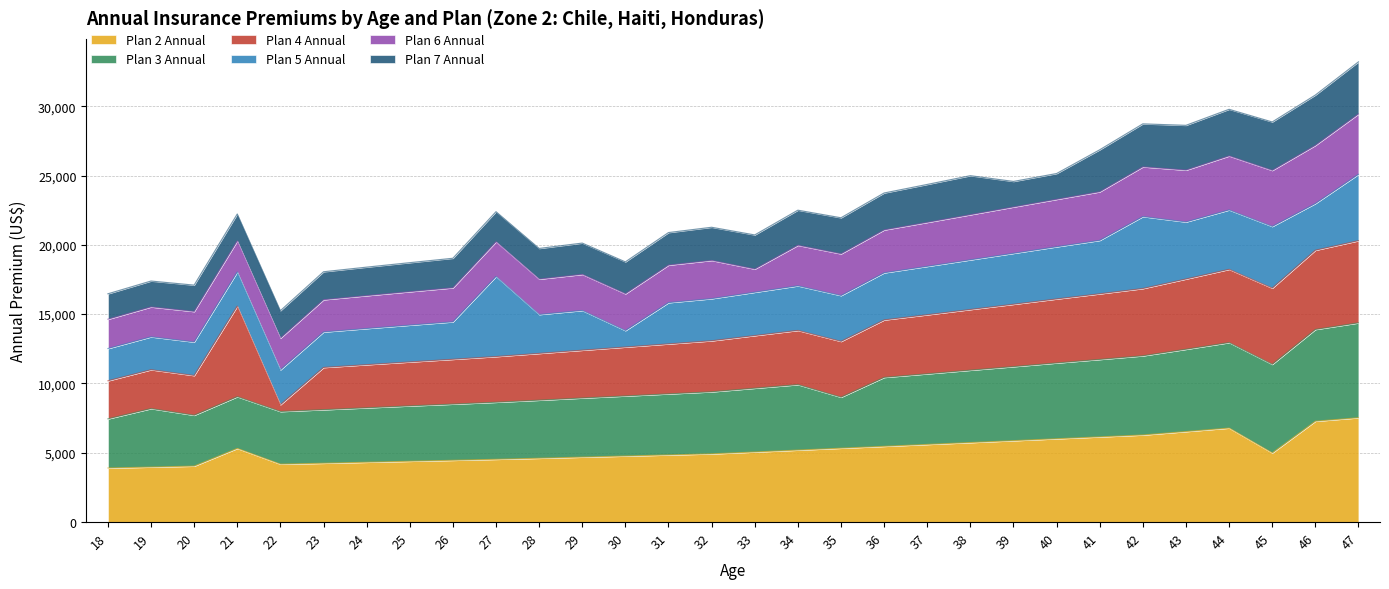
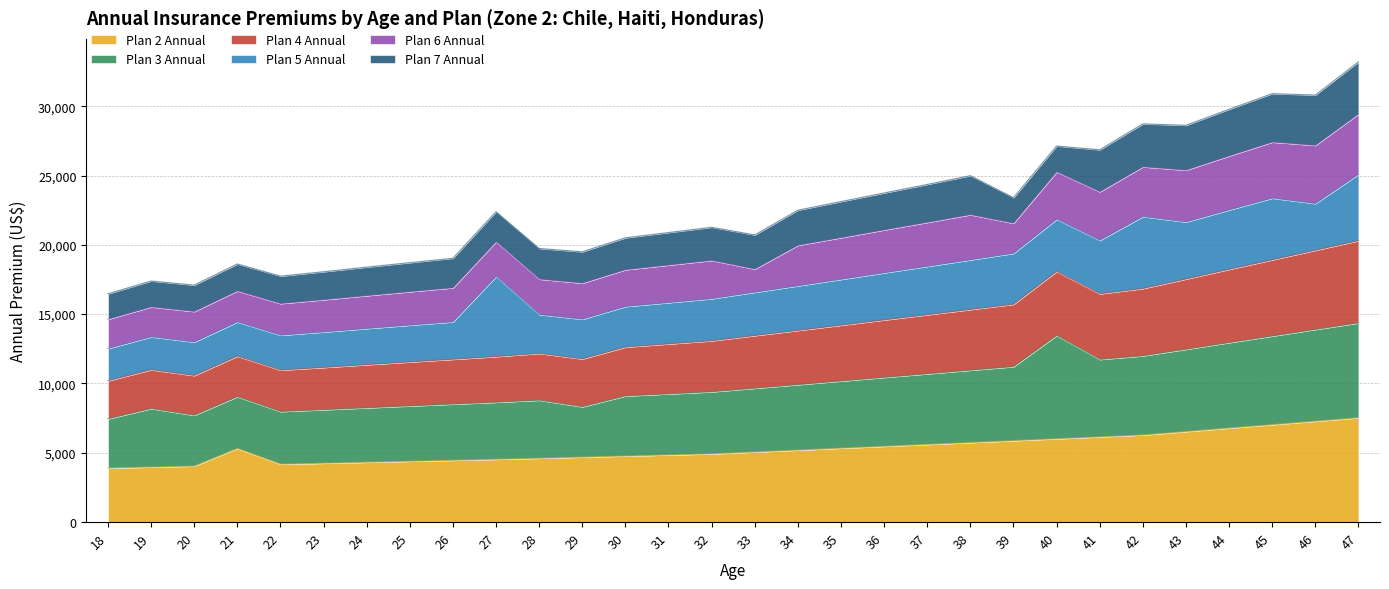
Plan 4 Annual, 21: 6,500 -> 2,900
Plan 4 Annual, 22: 500 -> 3,000
Plan 3 Annual, 29: 4,300 -> 3,600
Plan 5 Annual, 30: 1,200 -> 2,900
Plan 3 Annual, 35: 3,700 -> 4,800
Plan 6 Annual, 39: 3,300 -> 2,200
Plan 3 Annual, 40: 5,500 -> 7,400
Plan 2 Annual, 45: 5,000 -> 7,000
